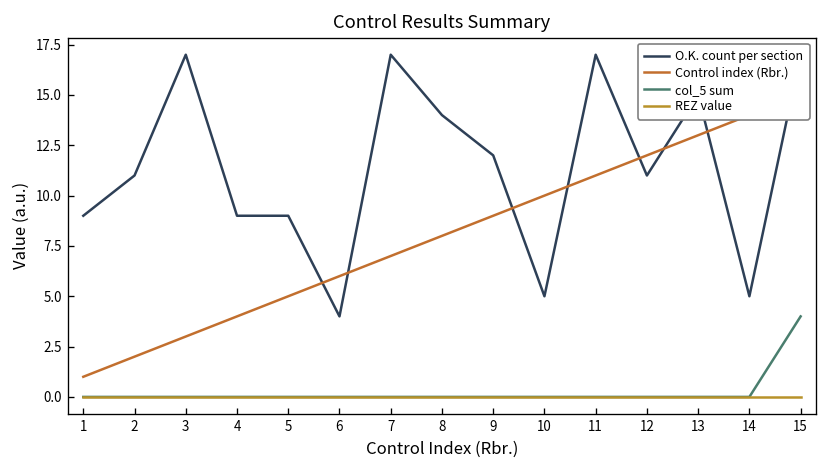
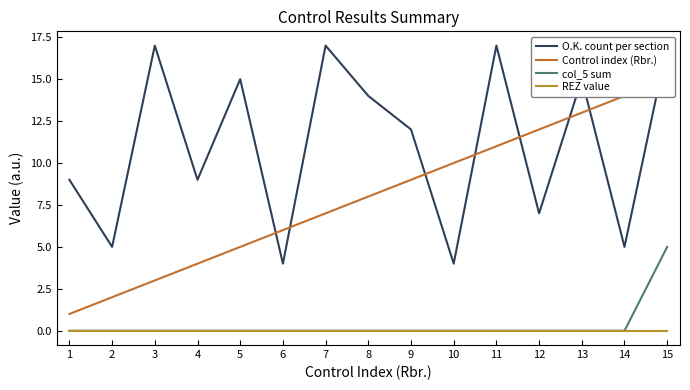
O.K. count per section, 2: 11 -> 5
O.K. count per section, 5: 9 -> 15
O.K. count per section, 10: 5 -> 4
O.K. count per section, 12: 11 -> 7
col_5 sum, 15: 4 -> 5
